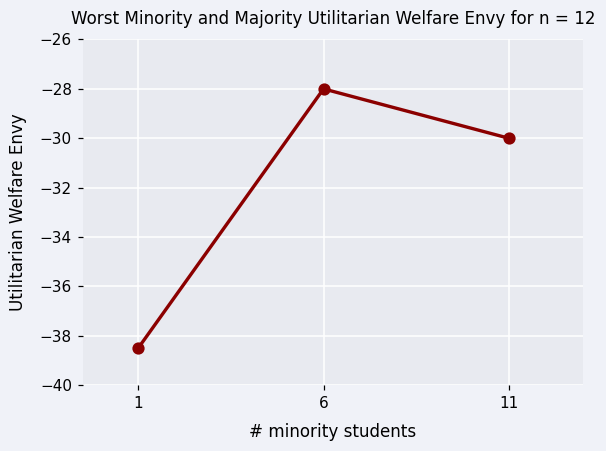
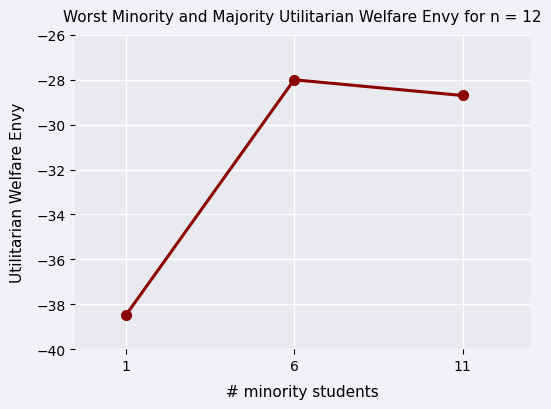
11: -30.0 -> -28.7
